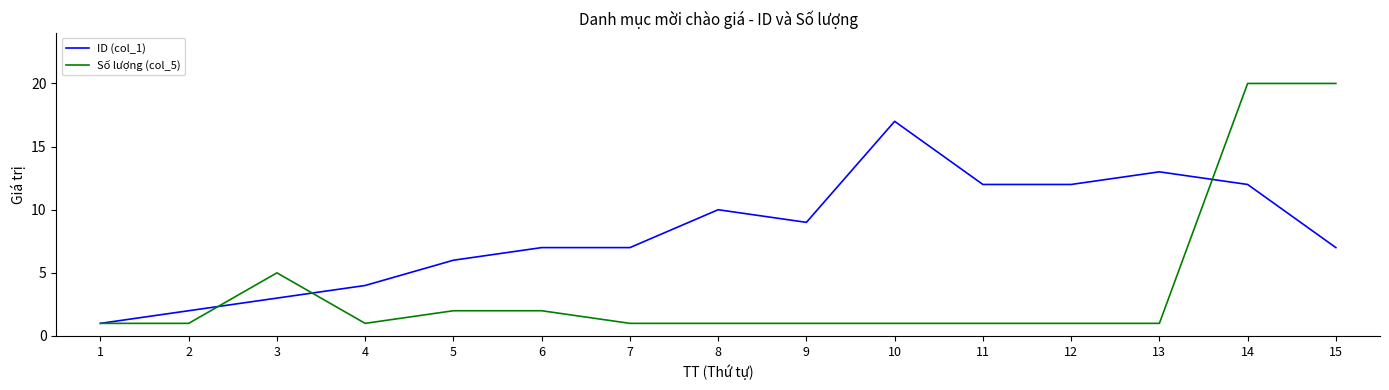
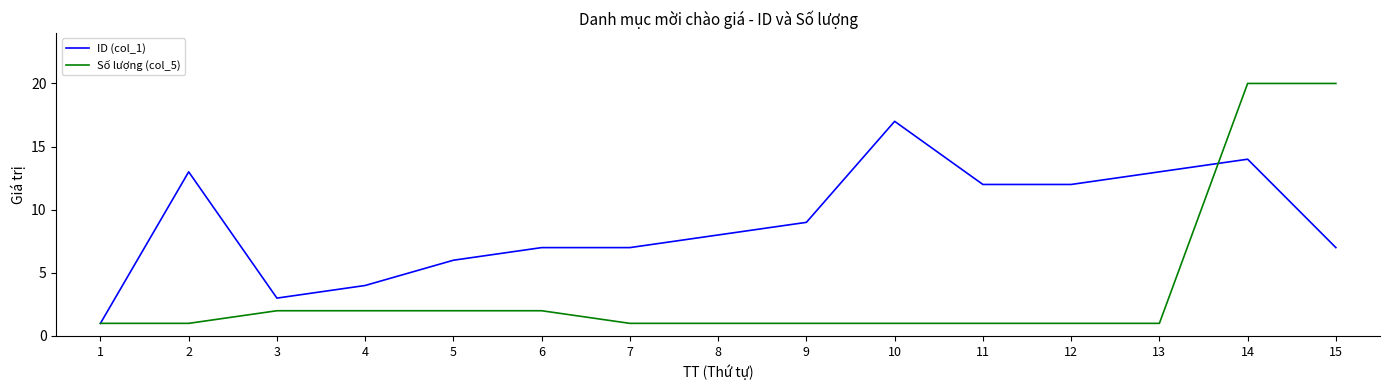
ID (col_1), 2: 2 -> 13
Số lượng (col_5), 3: 5 -> 2
Số lượng (col_5), 4: 1 -> 2
ID (col_1), 8: 10 -> 8
ID (col_1), 14: 12 -> 14
